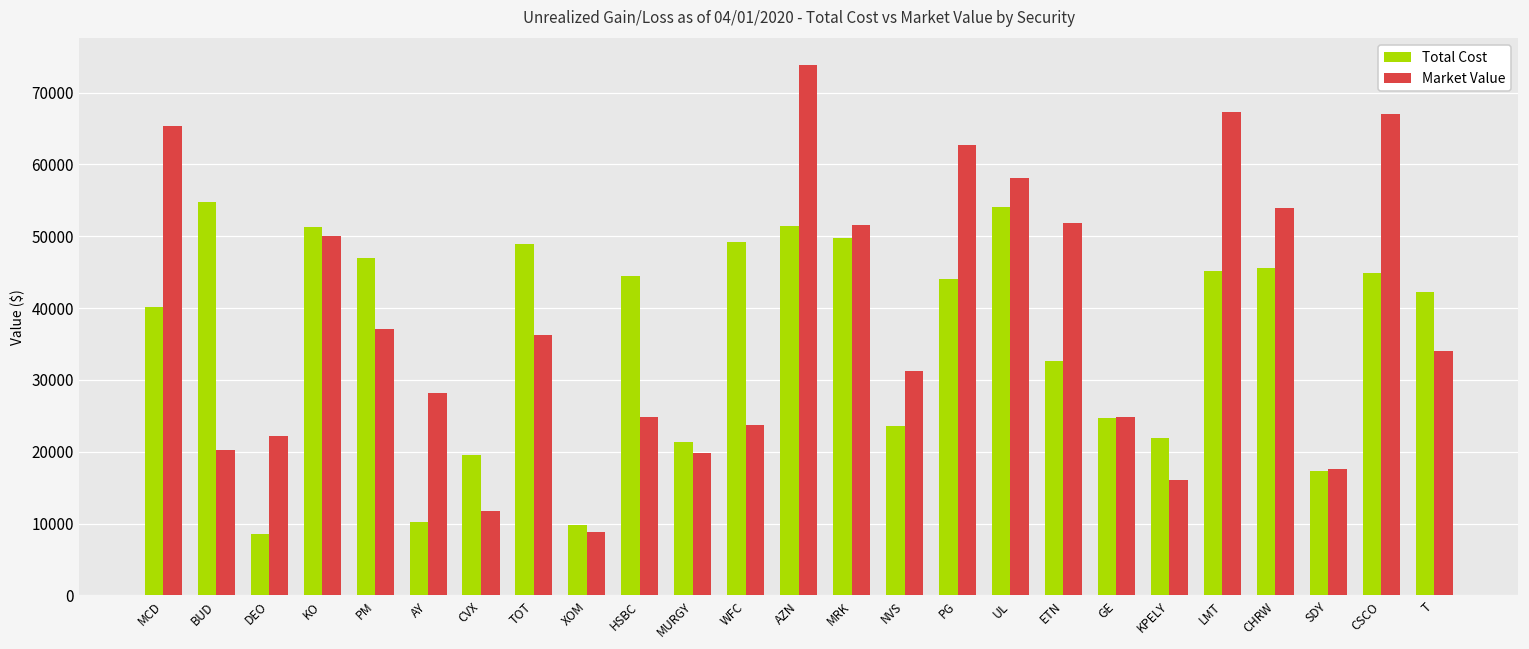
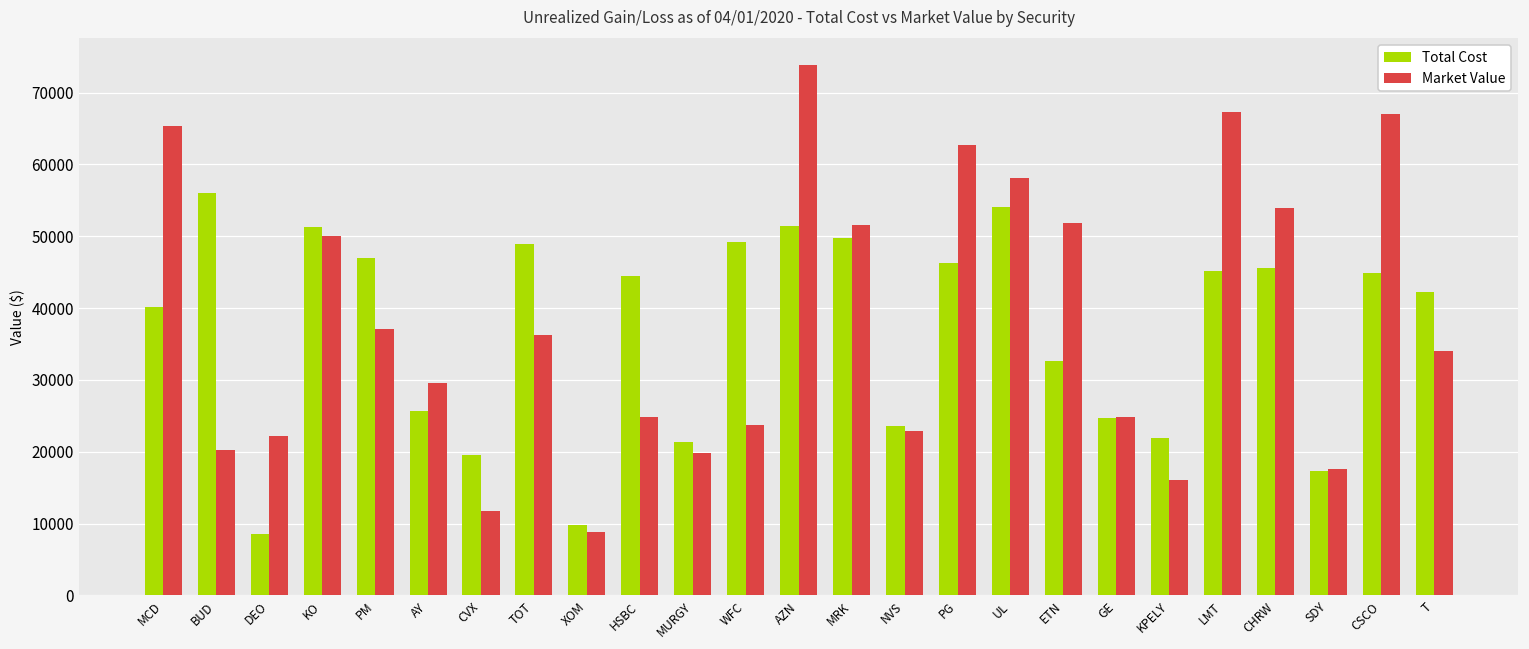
Total Cost, BUD: 55000 -> 56000
Total Cost, AY: 10000 -> 26000
Market Value, AY: 28000 -> 30000
Market Value, NVS: 31000 -> 23000
Total Cost, PG: 44000 -> 46000
